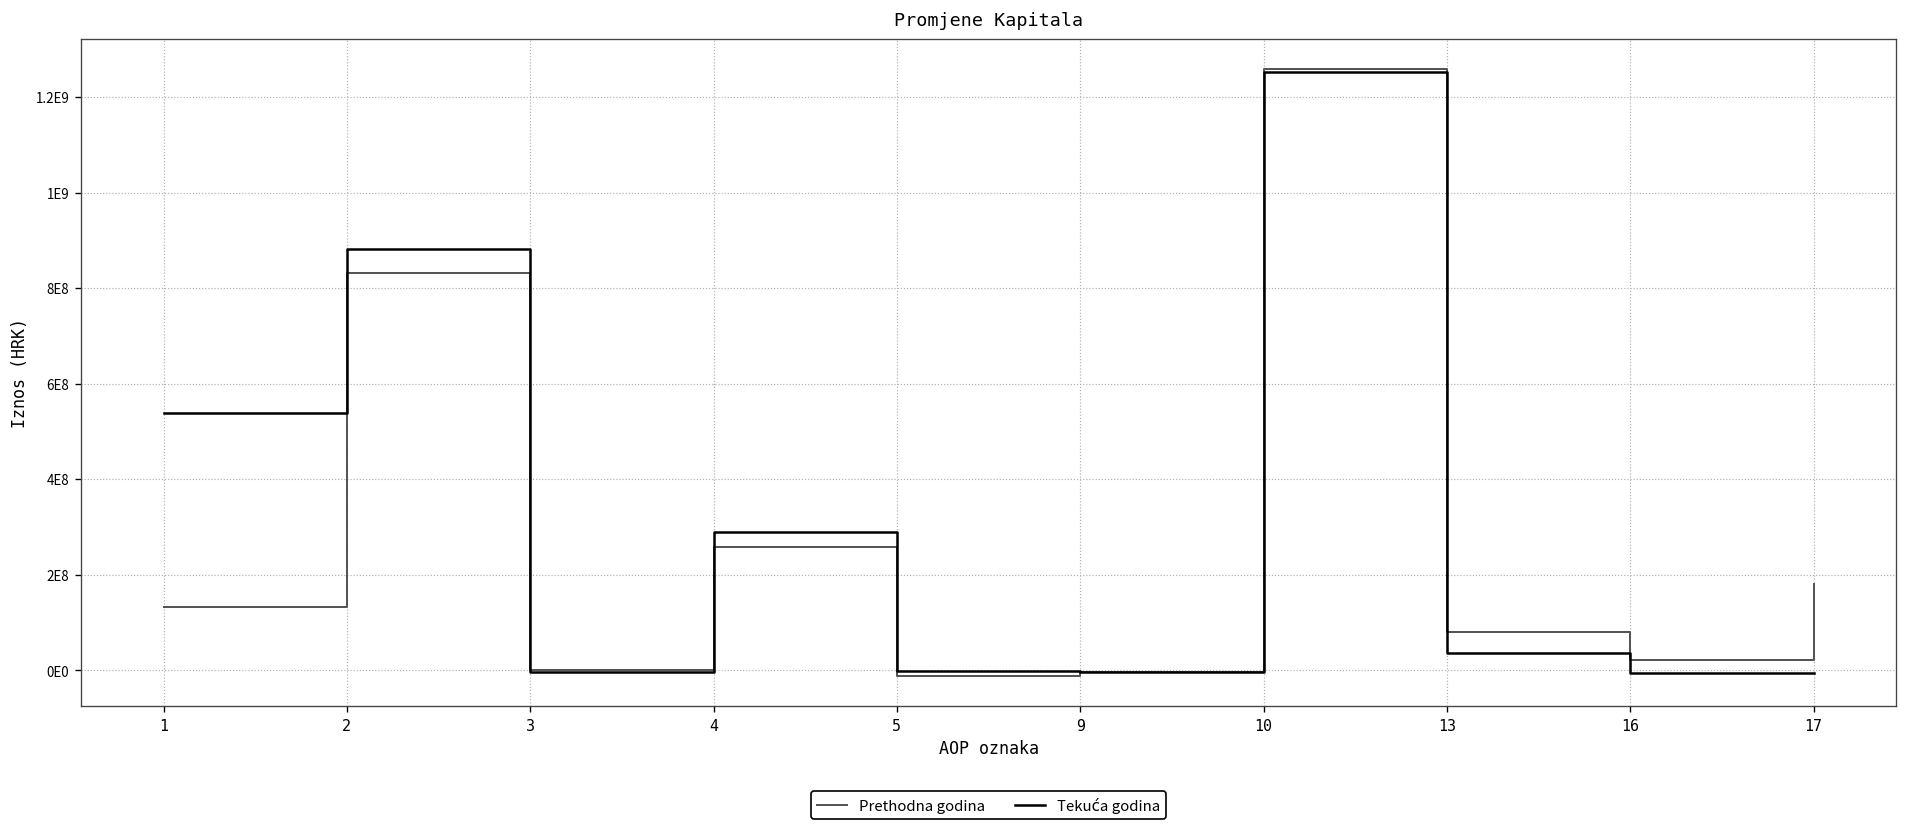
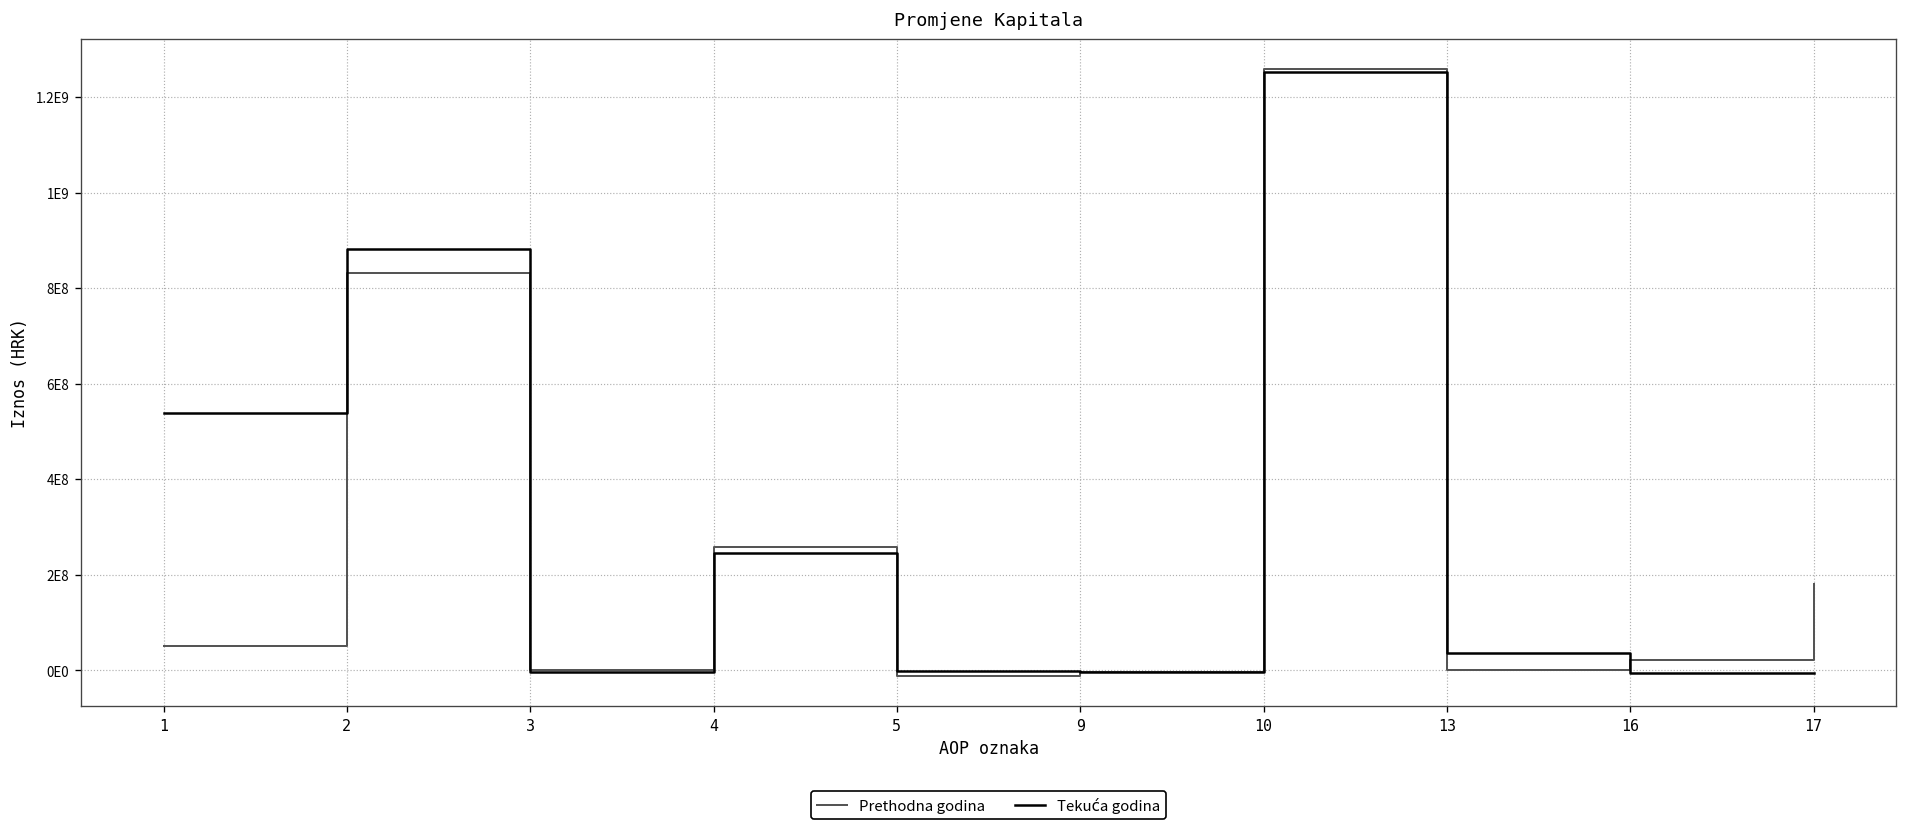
Prethodna godina, 1: 130000000 -> 50000000
Tekuća godina, 4: 290000000 -> 250000000
Prethodna godina, 13: 80000000 -> 0
